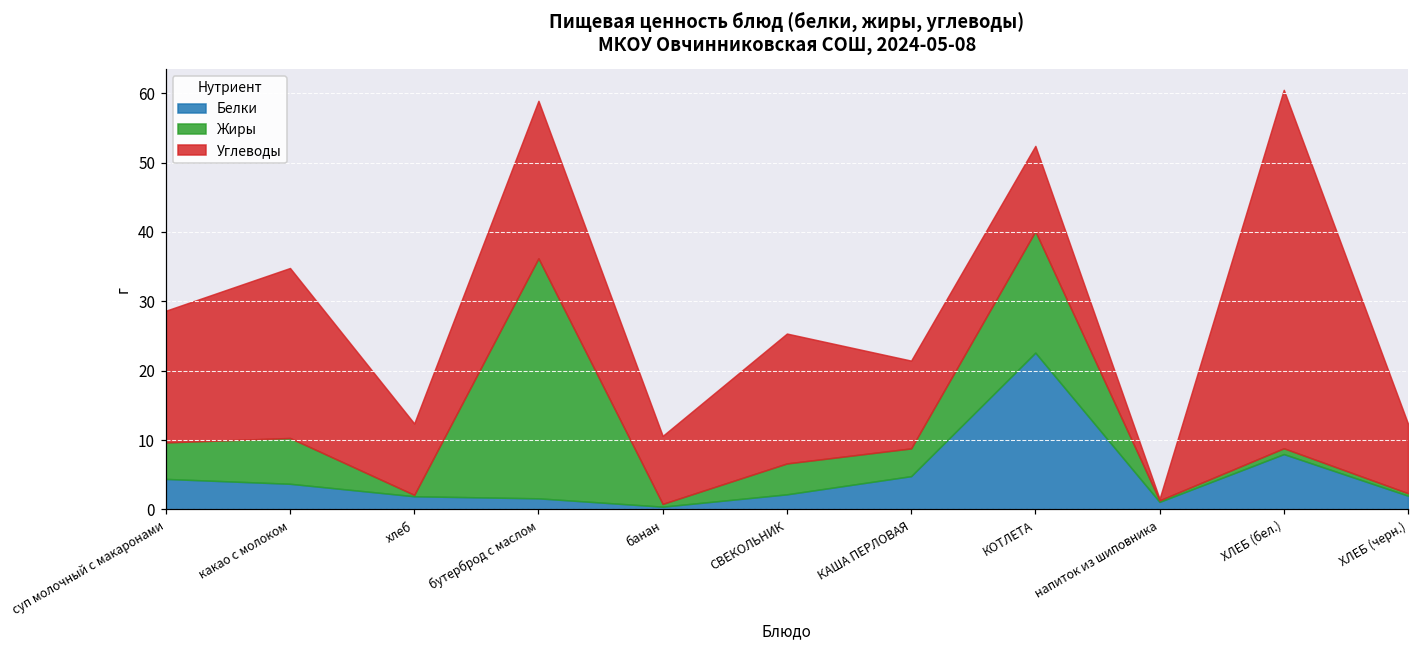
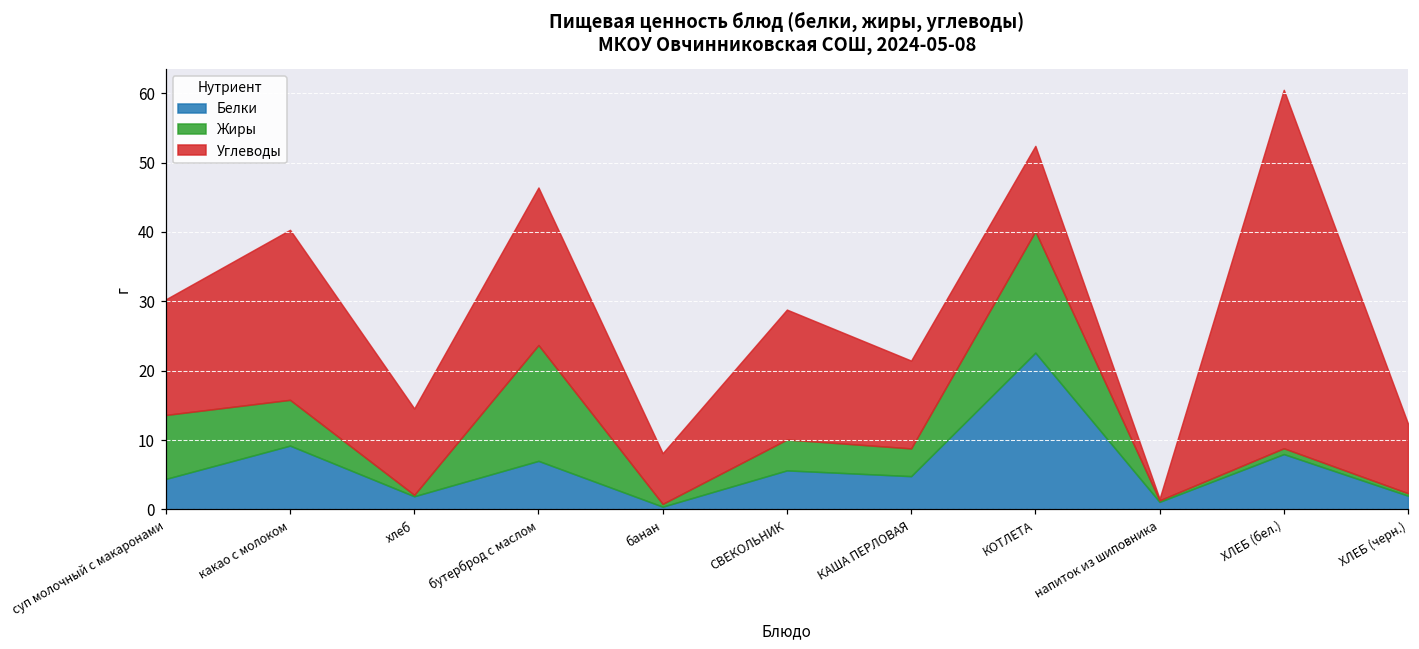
Жиры, суп молочный с макаронами: 5 -> 9
Углеводы, суп молочный с макаронами: 19 -> 17
Белки, какао с молоком: 4 -> 9
Углеводы, хлеб: 10 -> 12
Белки, бутерброд с маслом: 2 -> 7
Жиры, бутерброд с маслом: 35 -> 17
Углеводы, банан: 10 -> 7
Белки, СВЕКОЛЬНИК: 2 -> 6
